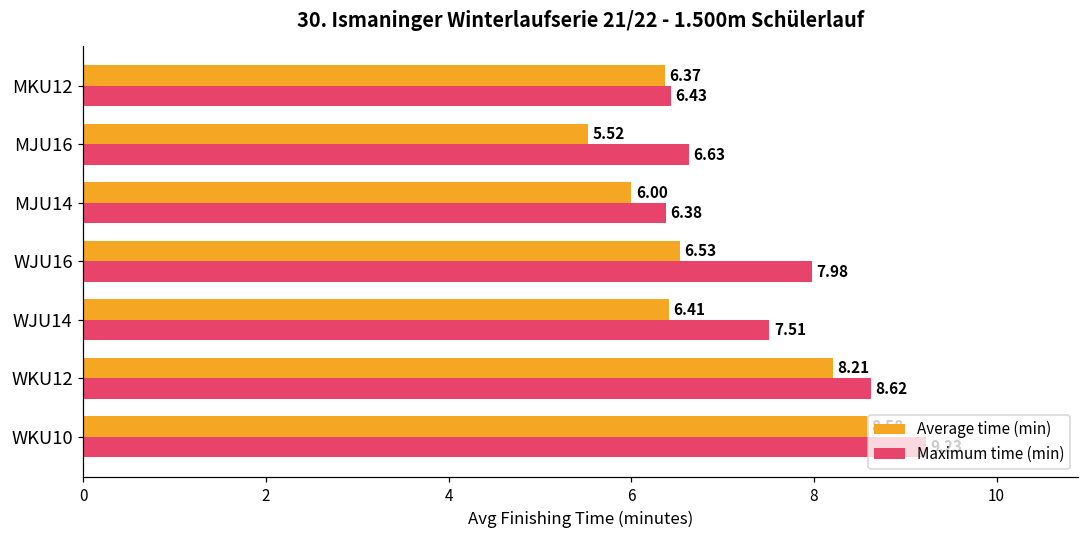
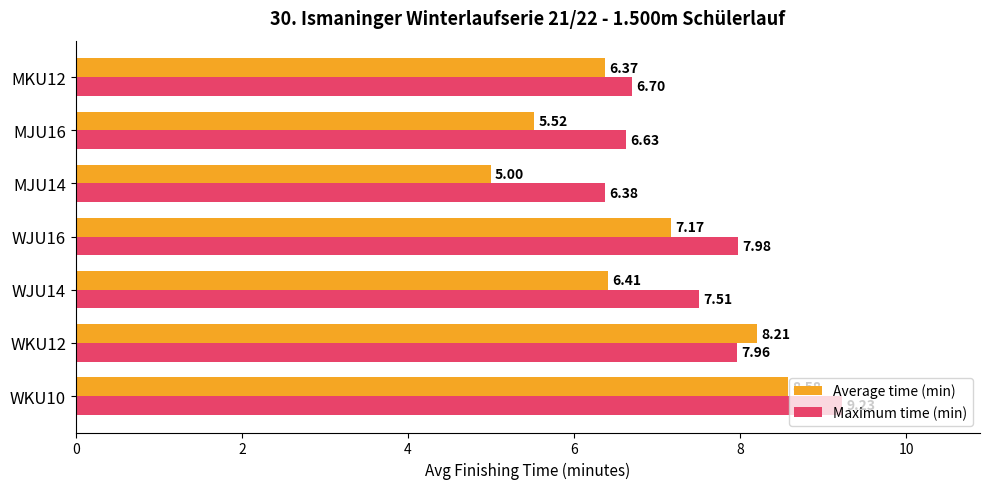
Maximum time (min), MKU12: 6.43 -> 6.70
Average time (min), MJU14: 6.00 -> 5.00
Average time (min), WJU16: 6.53 -> 7.17
Maximum time (min), WKU12: 8.62 -> 7.96
